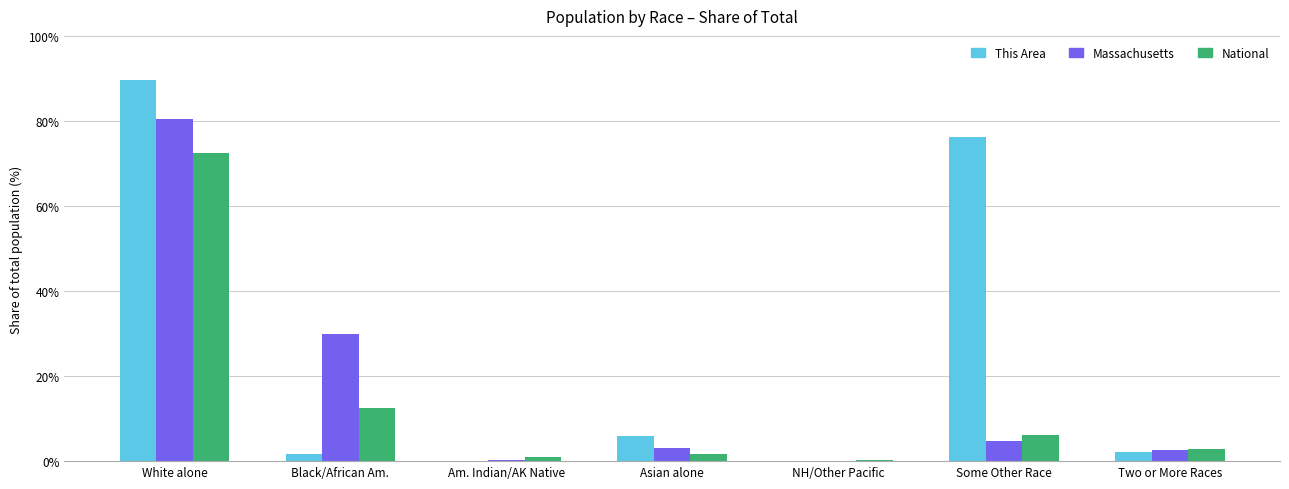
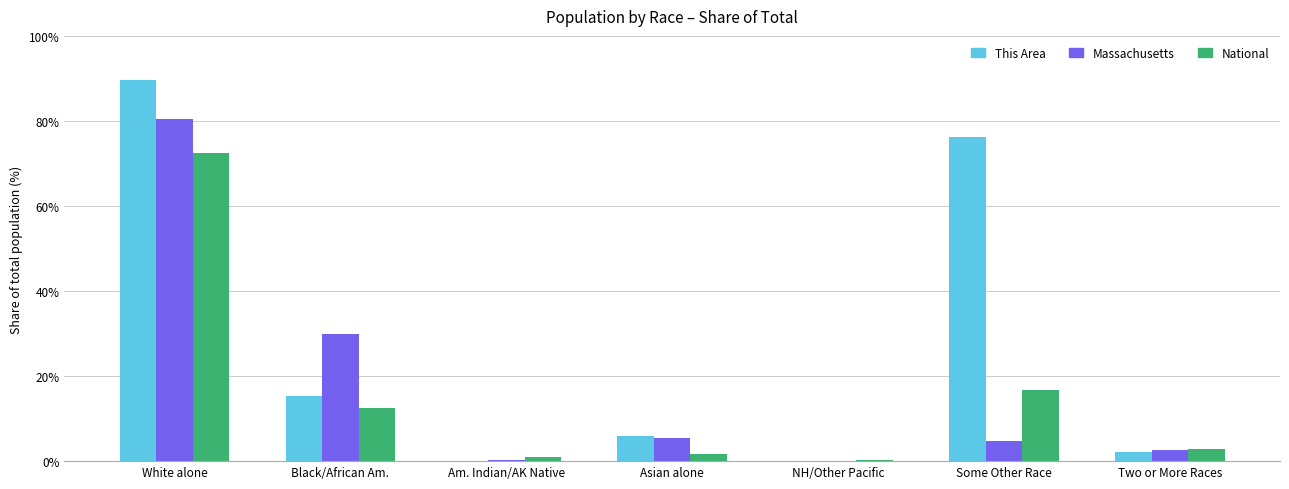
This Area, Black/African Am.: 2% -> 15%
Massachusetts, Asian alone: 3% -> 5%
National, Some Other Race: 6% -> 17%
